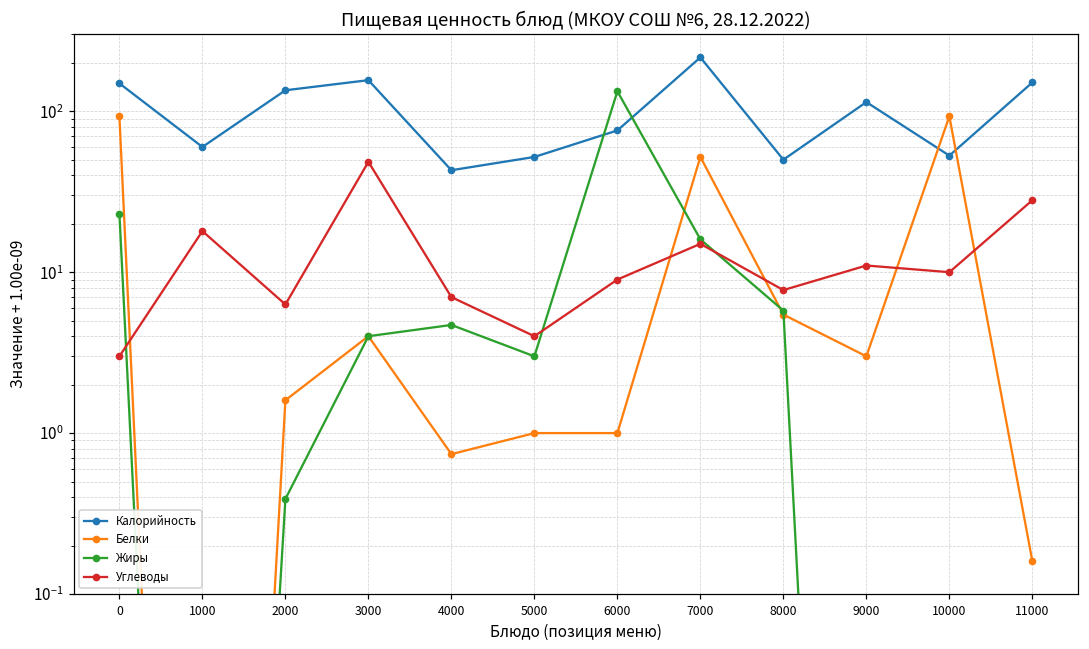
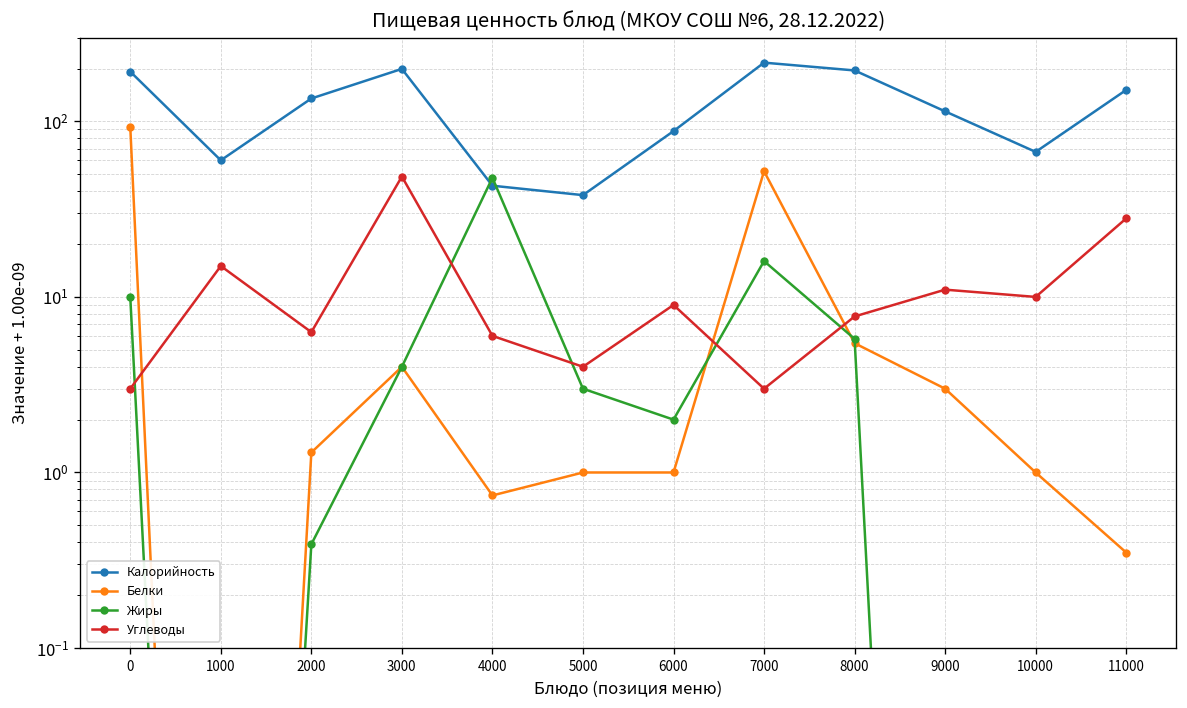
Калорийность, 0: 150 -> 190
Жиры, 0: 23 -> 10
Углеводы, 1000: 18 -> 15
Белки, 2000: 1.6 -> 1.3
Калорийность, 3000: 160 -> 200
Жиры, 4000: 4.7 -> 48
Углеводы, 4000: 7 -> 6
Калорийность, 5000: 52 -> 38
Калорийность, 6000: 80 -> 90
Жиры, 6000: 130 -> 2
Углеводы, 7000: 15 -> 3
Калорийность, 8000: 50 -> 200
Калорийность, 10000: 53 -> 70
Белки, 10000: 90 -> 1
Белки, 11000: 0.16 -> 0.35
